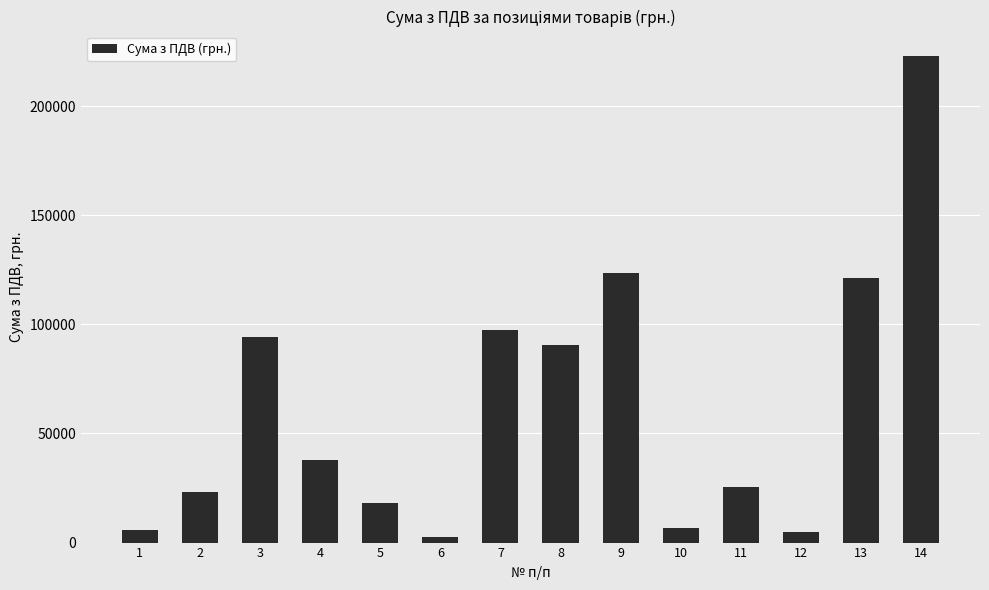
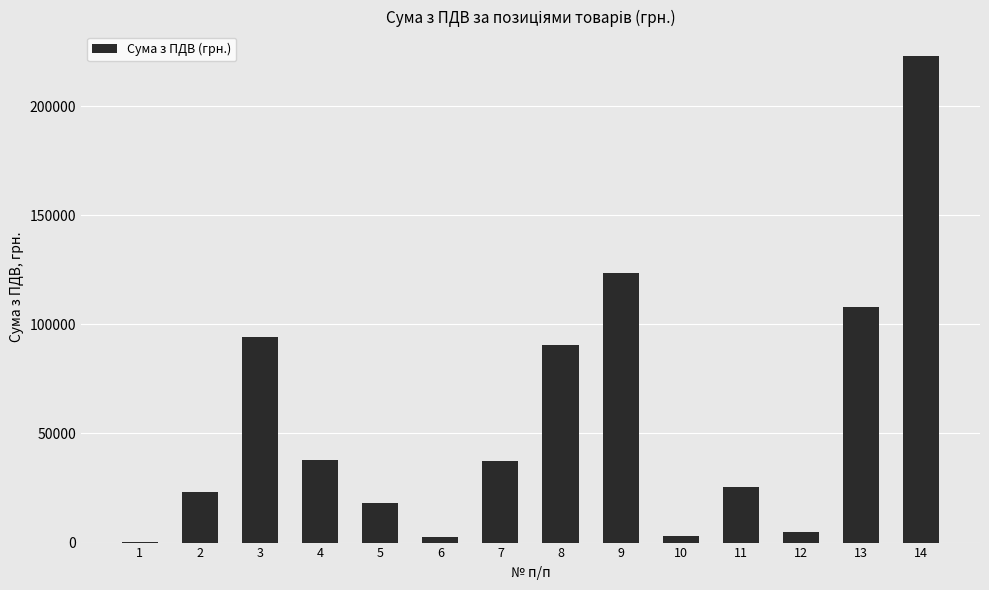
1: 6000 -> 0
7: 97000 -> 37000
10: 7000 -> 3000
13: 121000 -> 108000
